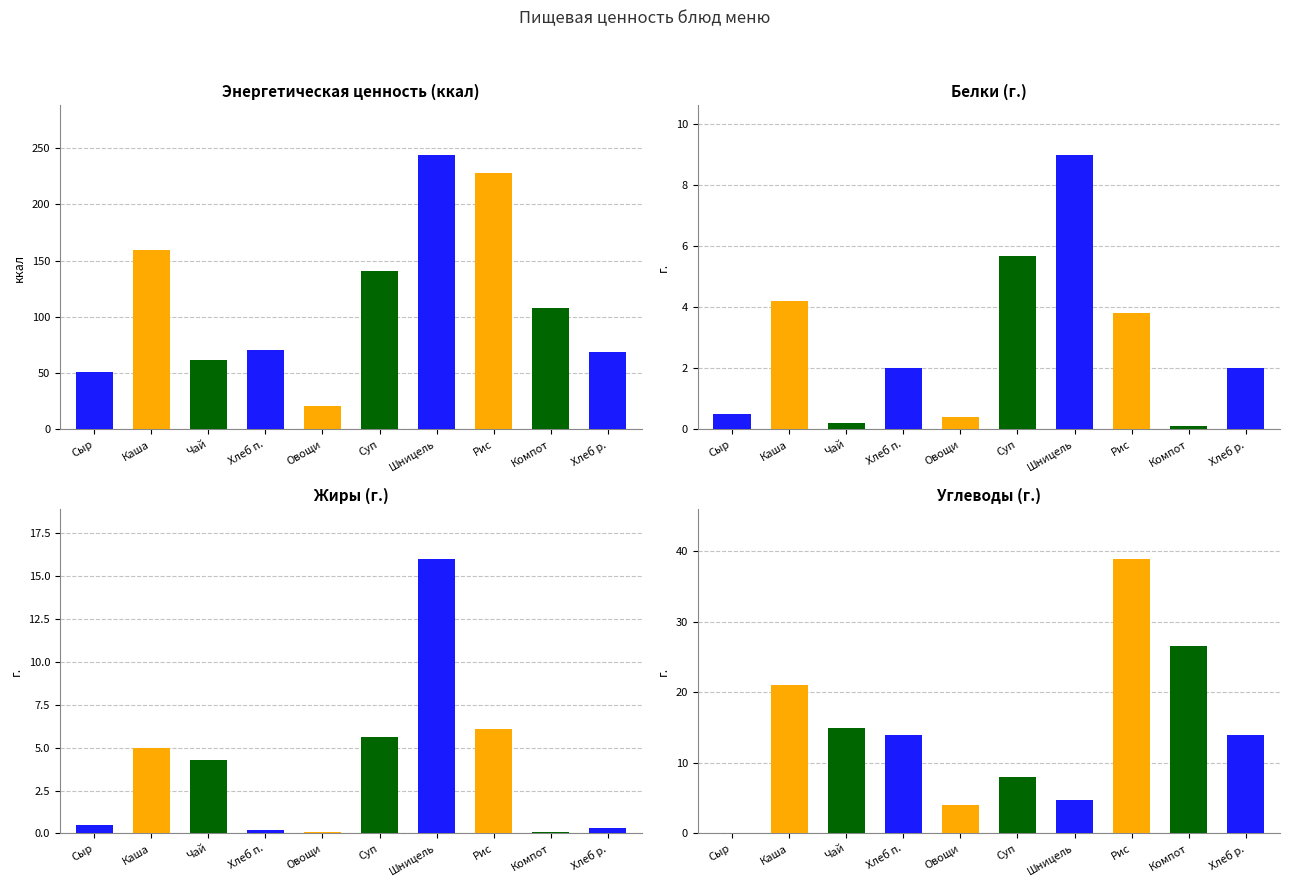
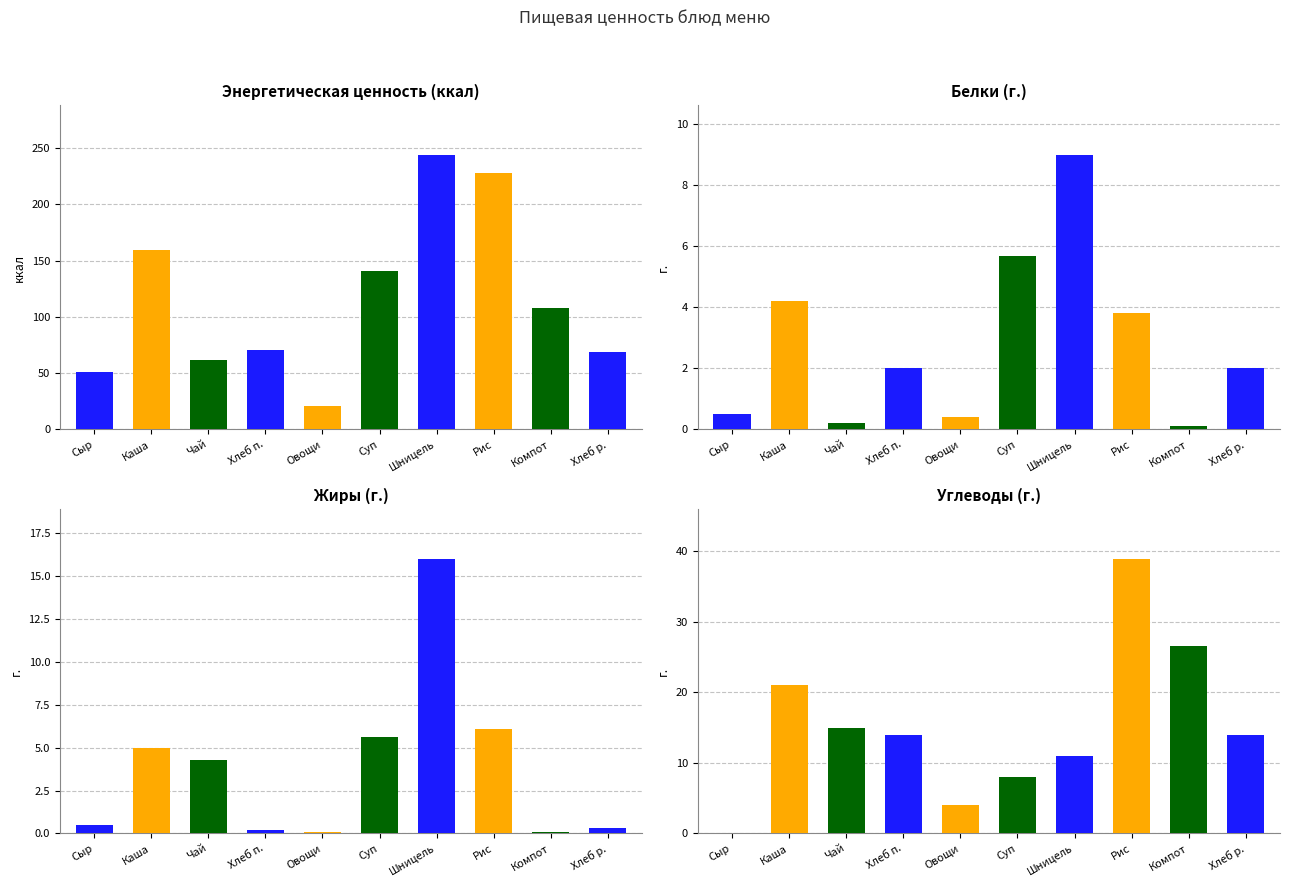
Углеводы (г.), Шницель: 5 -> 11
